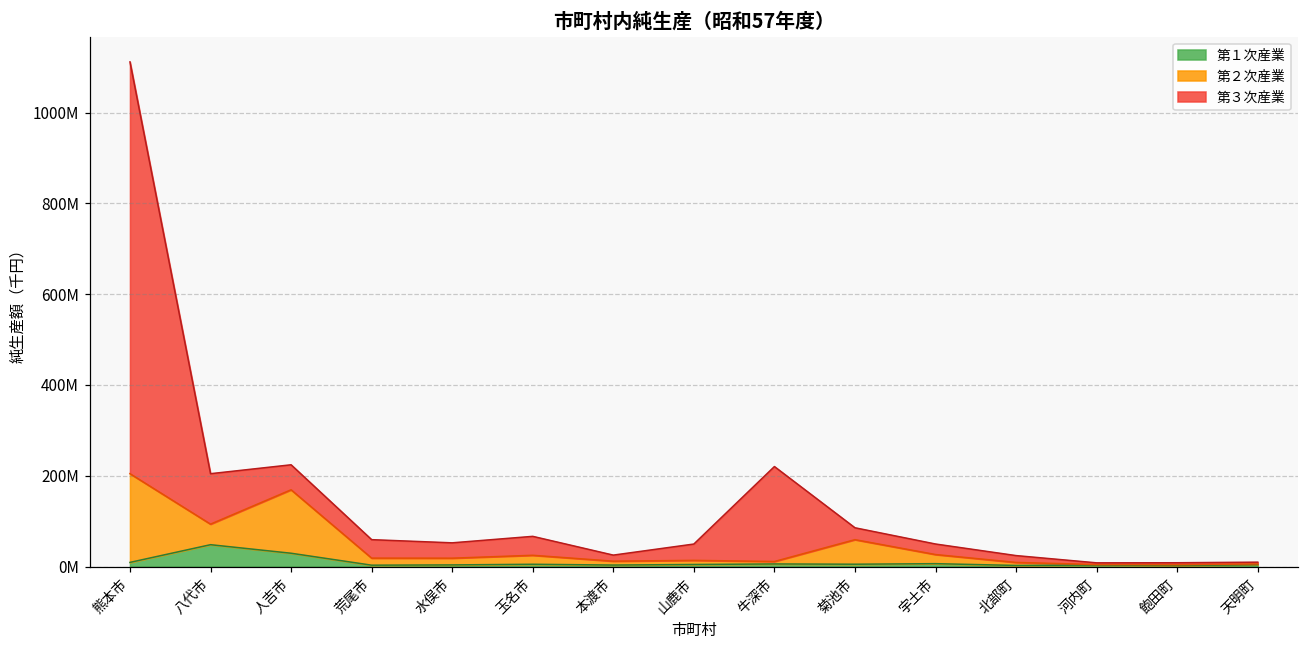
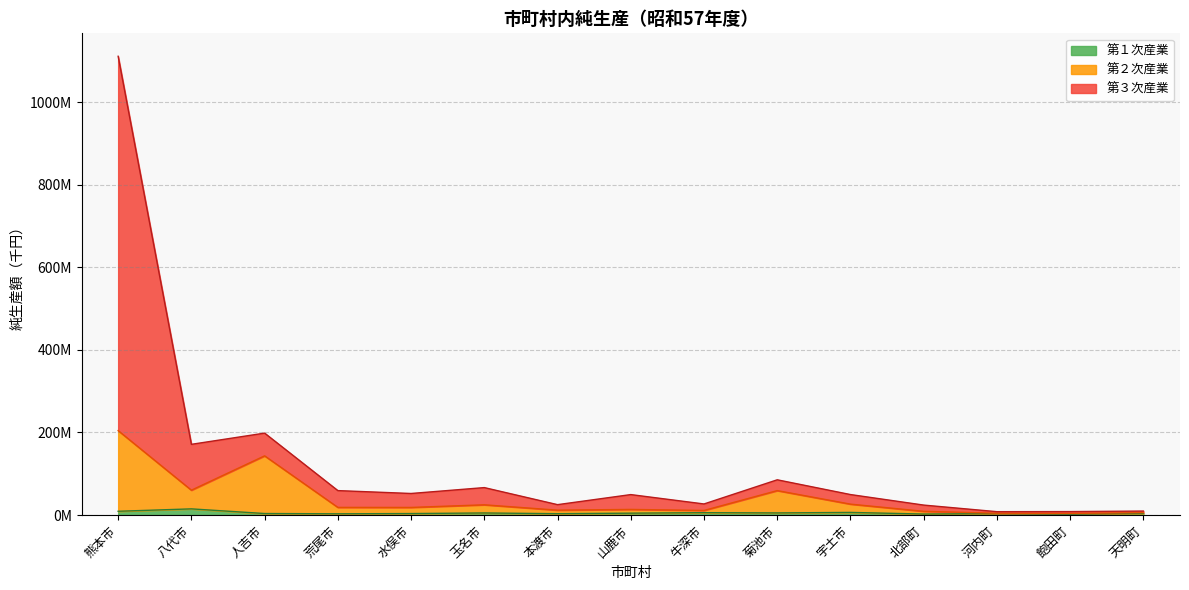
第１次産業, 八代市: 50000000 -> 10000000
第１次産業, 人吉市: 30000000 -> 0
第３次産業, 牛深市: 210000000 -> 20000000
